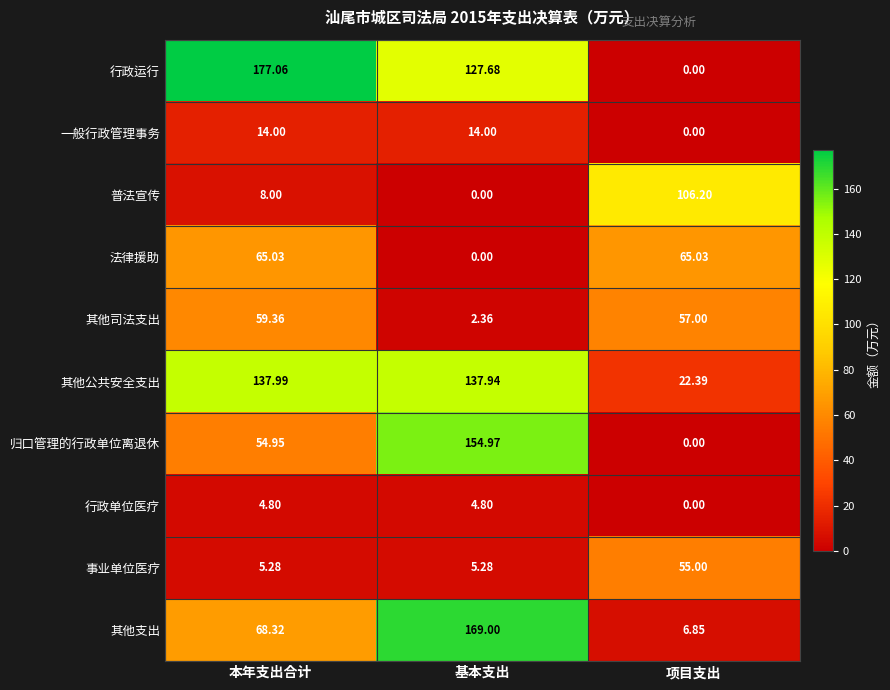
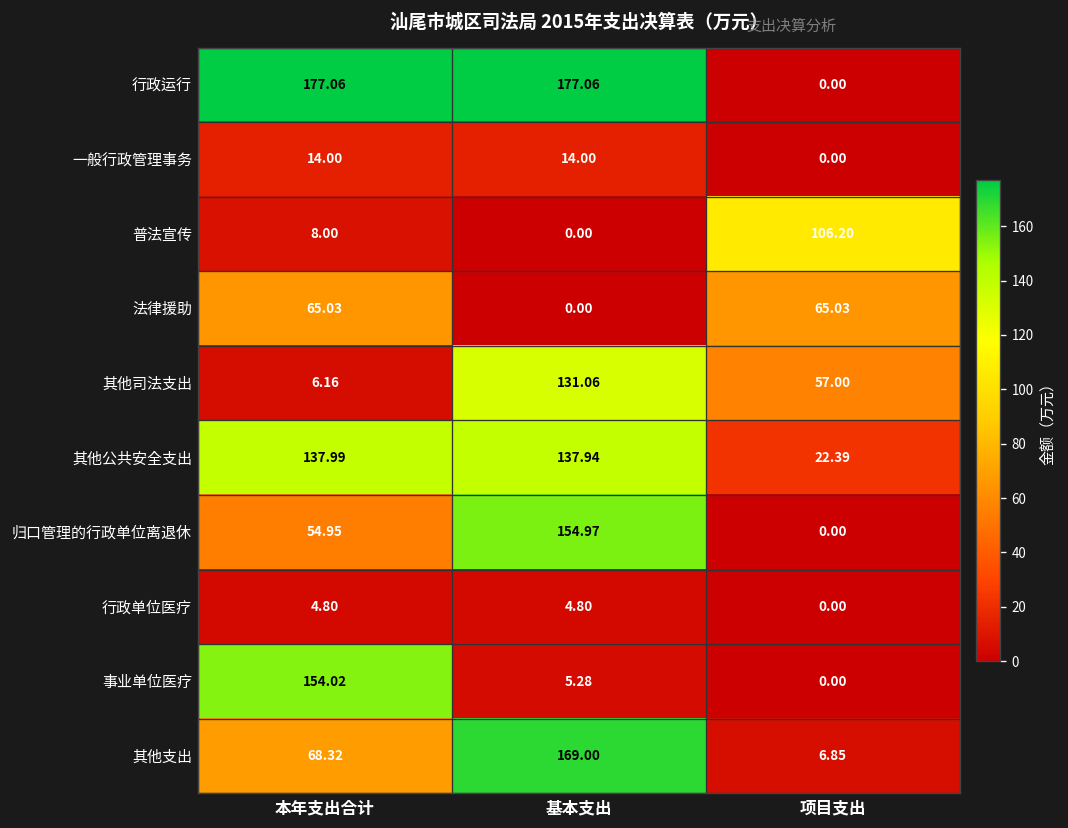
行政运行, 基本支出: 127.68 -> 177.06
其他司法支出, 本年支出合计: 59.36 -> 6.16
其他司法支出, 基本支出: 2.36 -> 131.06
事业单位医疗, 本年支出合计: 5.28 -> 154.02
事业单位医疗, 项目支出: 55.00 -> 0.00
